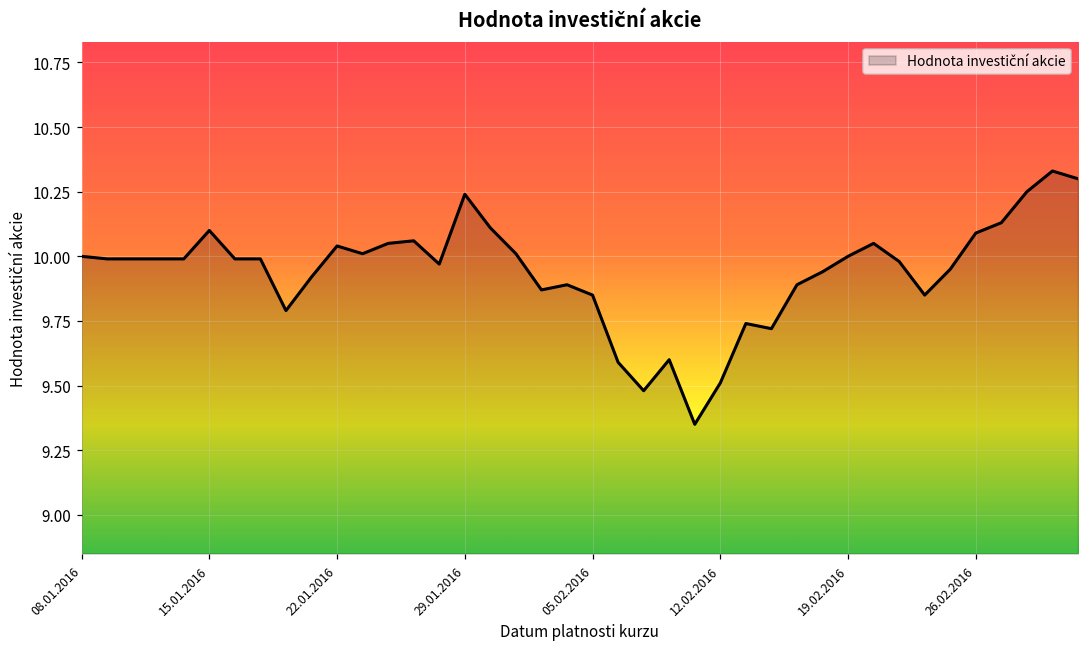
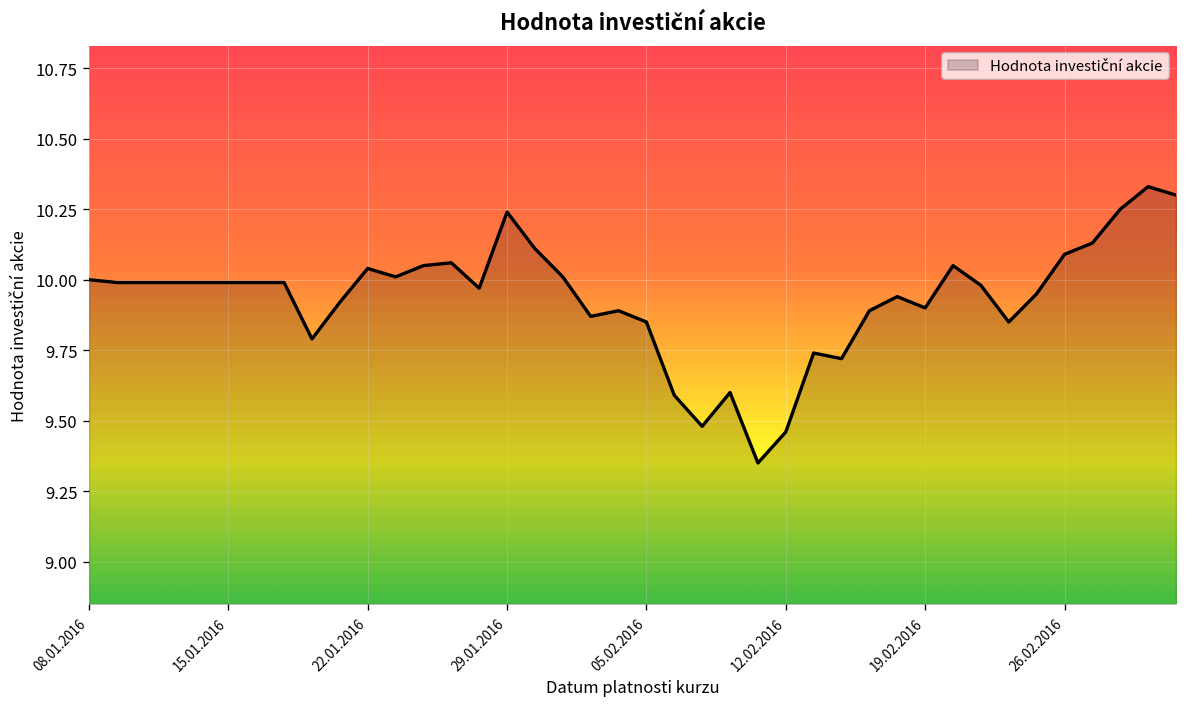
15.01.2016: 10.10 -> 9.99
12.02.2016: 9.51 -> 9.46
19.02.2016: 10.0 -> 9.9
